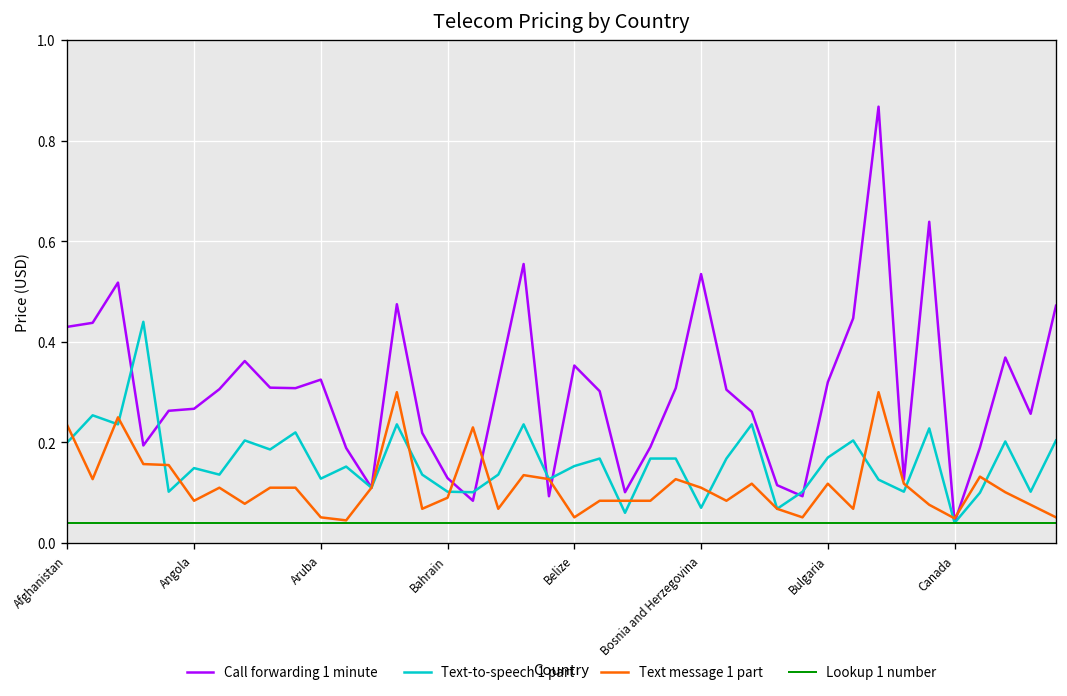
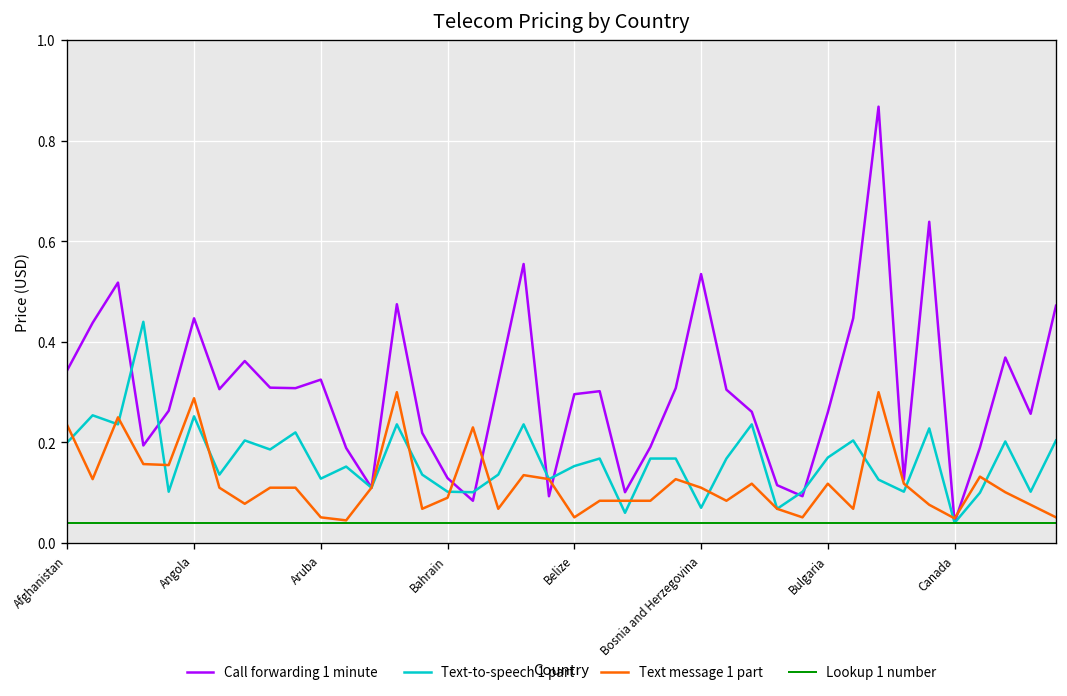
Call forwarding 1 minute, Afghanistan: 0.43 -> 0.34
Call forwarding 1 minute, Angola: 0.27 -> 0.45
Text-to-speech 1 part, Angola: 0.15 -> 0.25
Text message 1 part, Angola: 0.08 -> 0.29
Call forwarding 1 minute, Belize: 0.35 -> 0.30
Call forwarding 1 minute, Bulgaria: 0.32 -> 0.26
